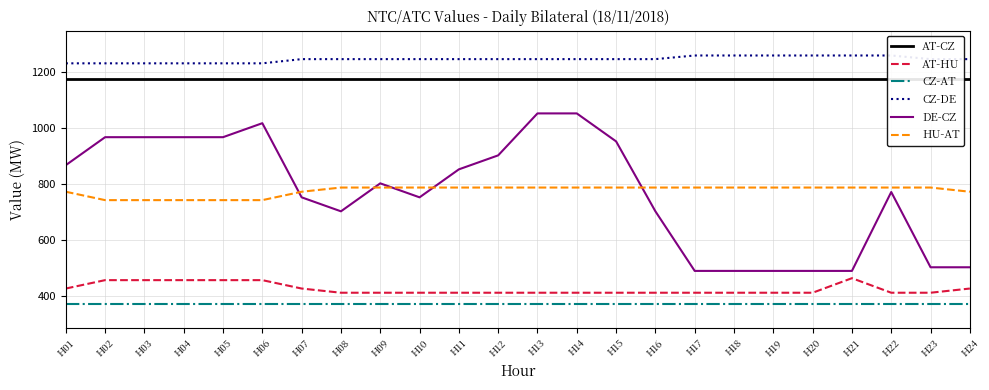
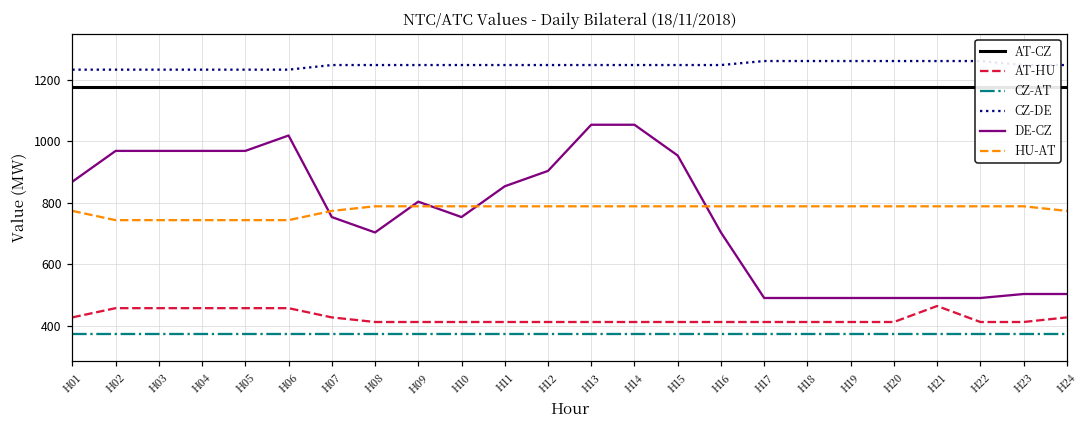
DE-CZ, H22: 770 -> 490
